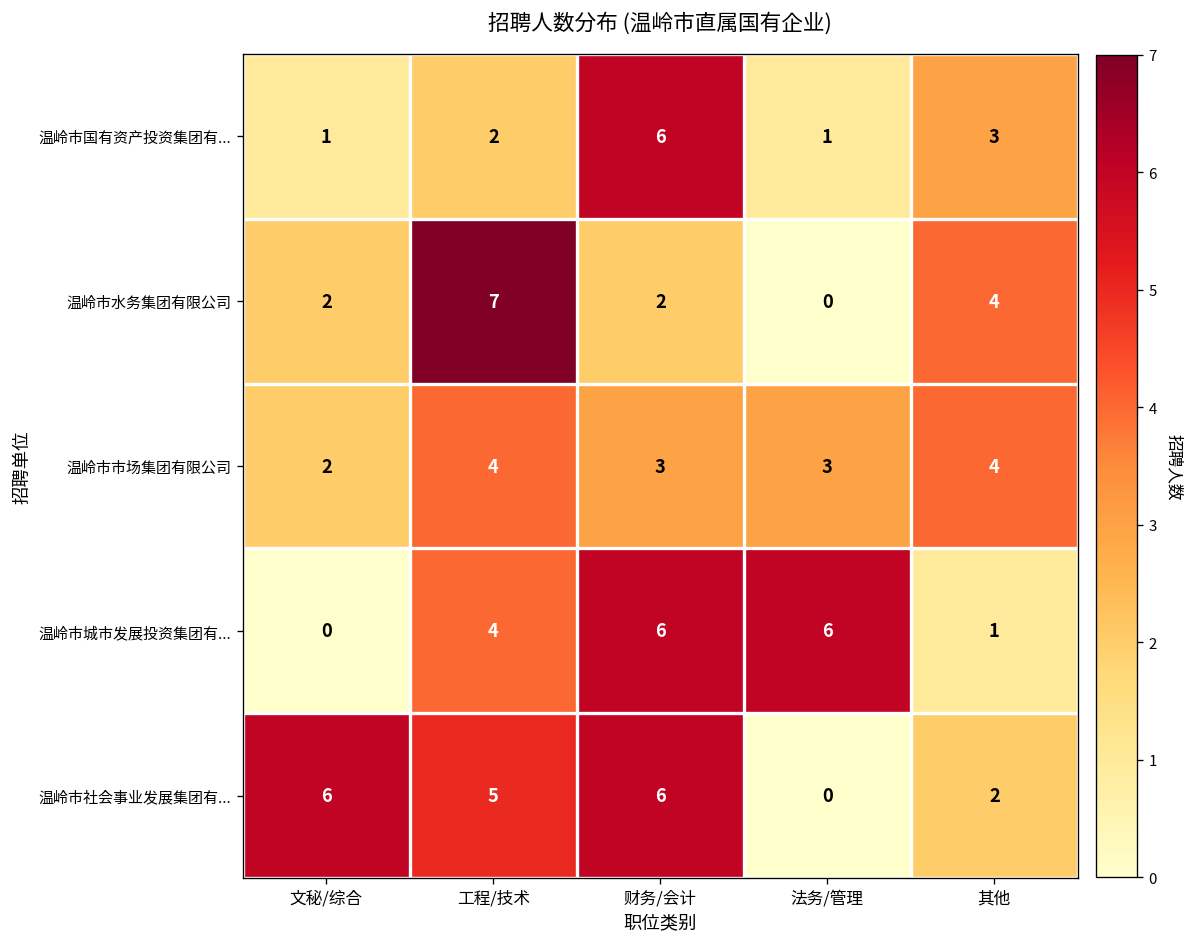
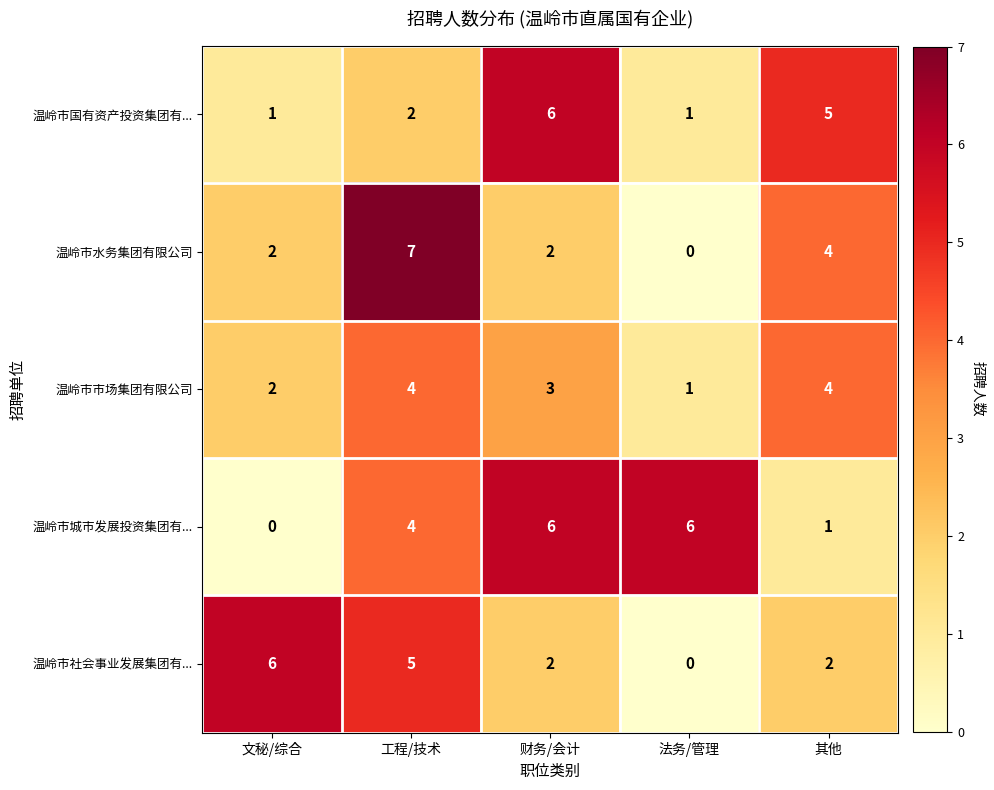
温岭市国有资产投资集团有..., 其他: 3 -> 5
温岭市市场集团有限公司, 法务/管理: 3 -> 1
温岭市社会事业发展集团有..., 财务/会计: 6 -> 2
